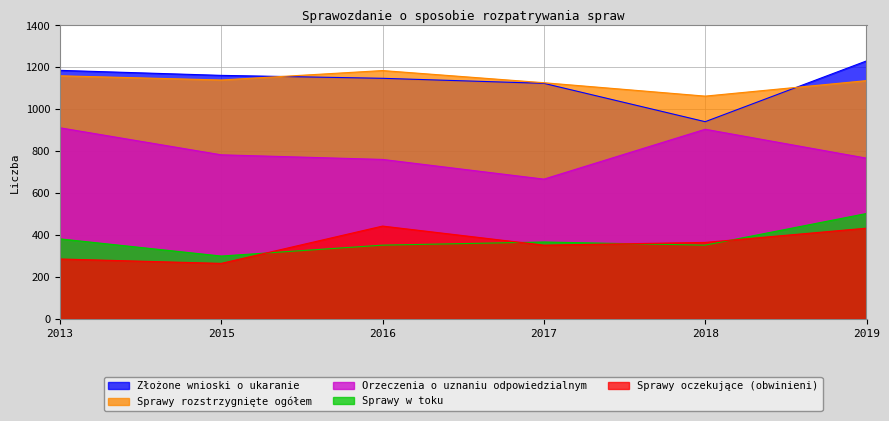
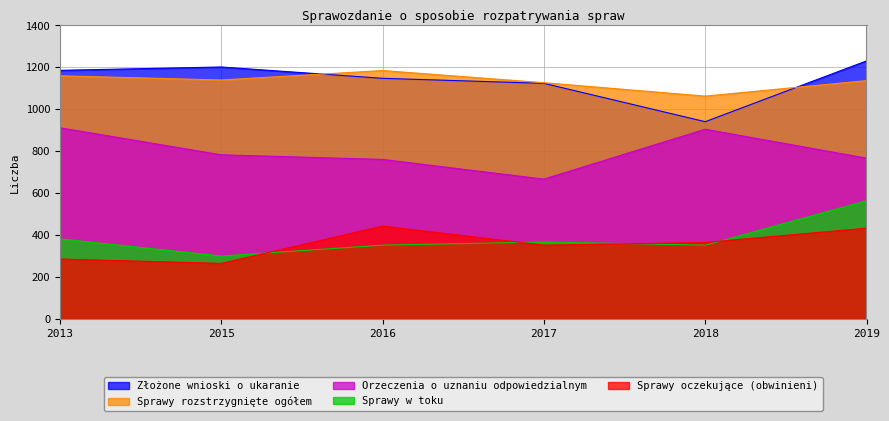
Złożone wnioski o ukaranie, 2015: 1160 -> 1200
Sprawy w toku, 2019: 500 -> 560
